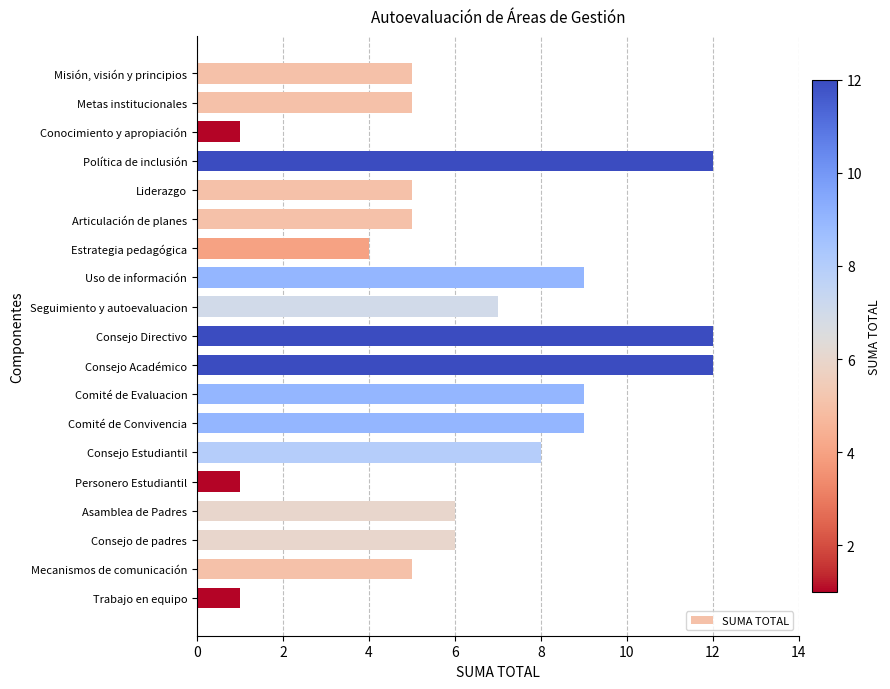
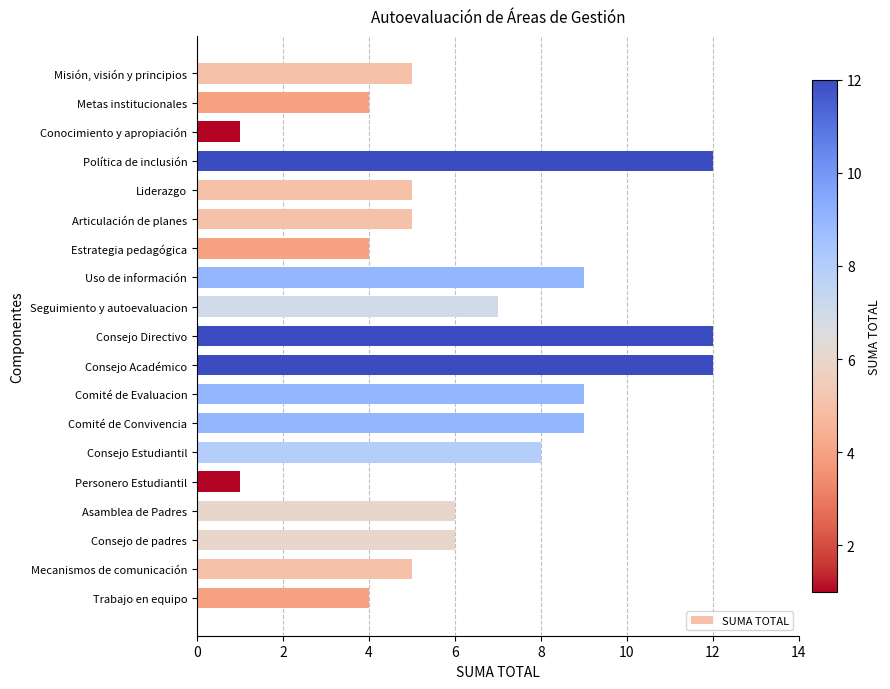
Metas institucionales: 5 -> 4
Trabajo en equipo: 1 -> 4
